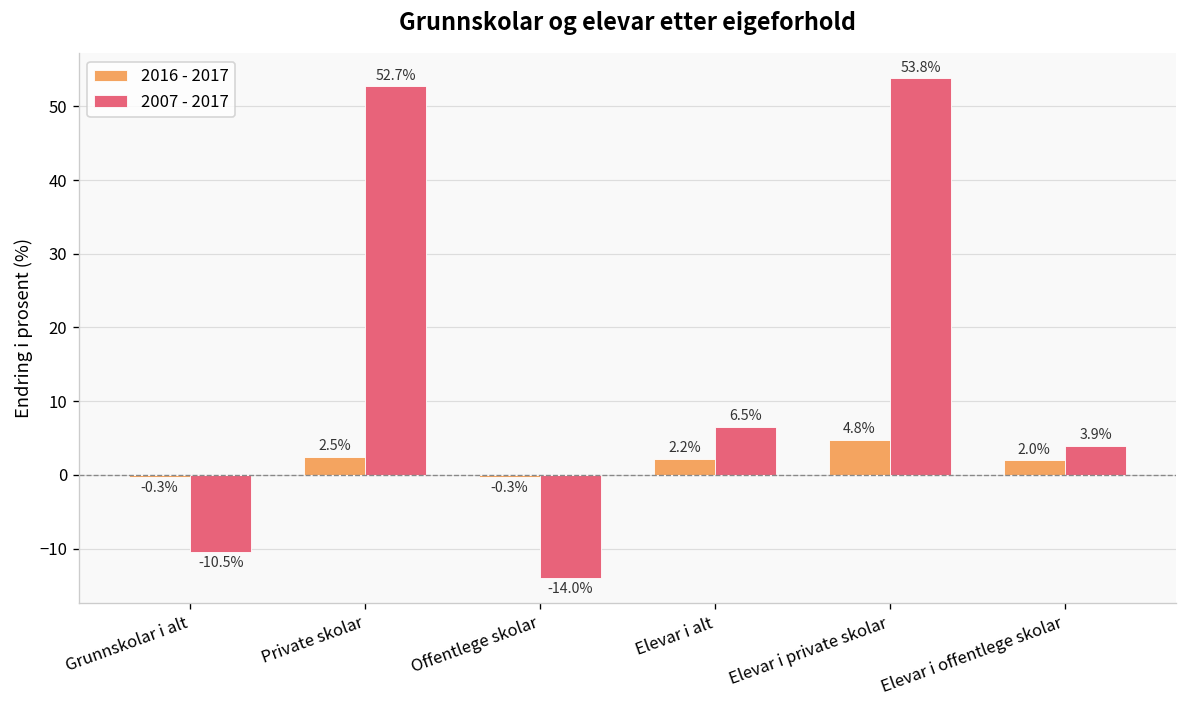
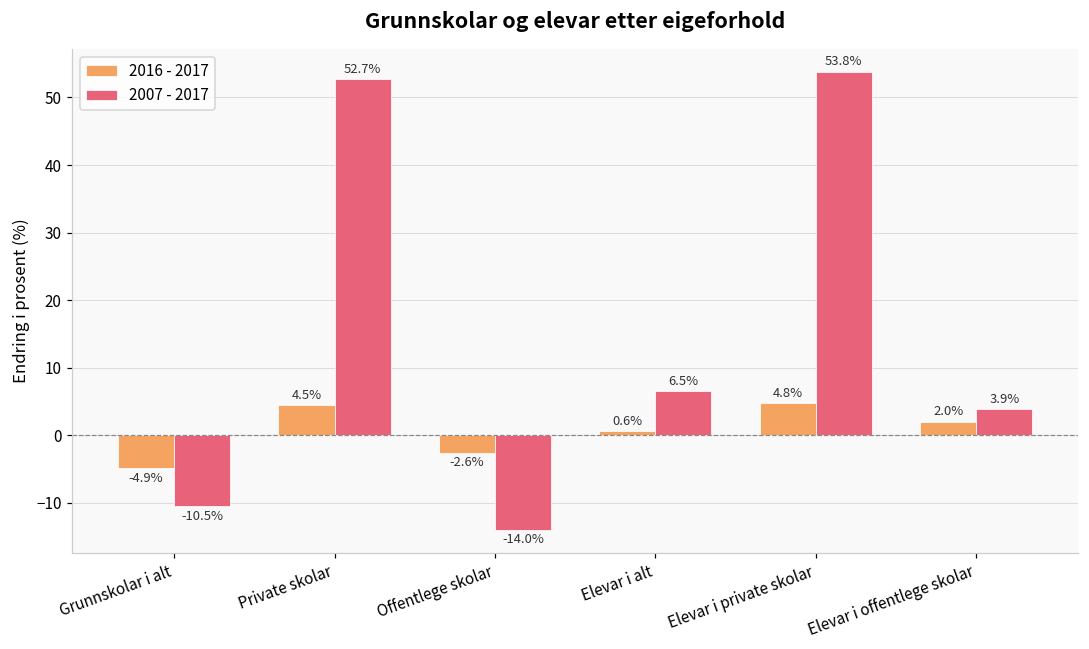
2016 - 2017, Grunnskolar i alt: -0.3% -> -4.9%
2016 - 2017, Private skolar: 2.5% -> 4.5%
2016 - 2017, Offentlege skolar: -0.3% -> -2.6%
2016 - 2017, Elevar i alt: 2.2% -> 0.6%
